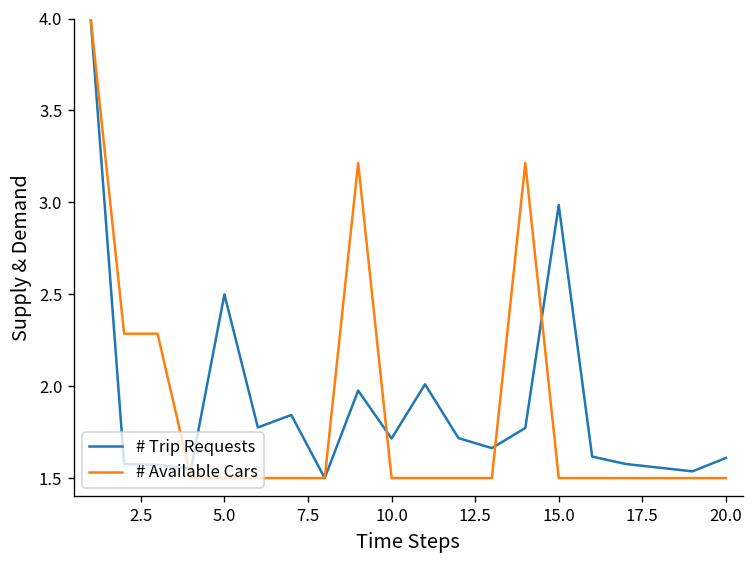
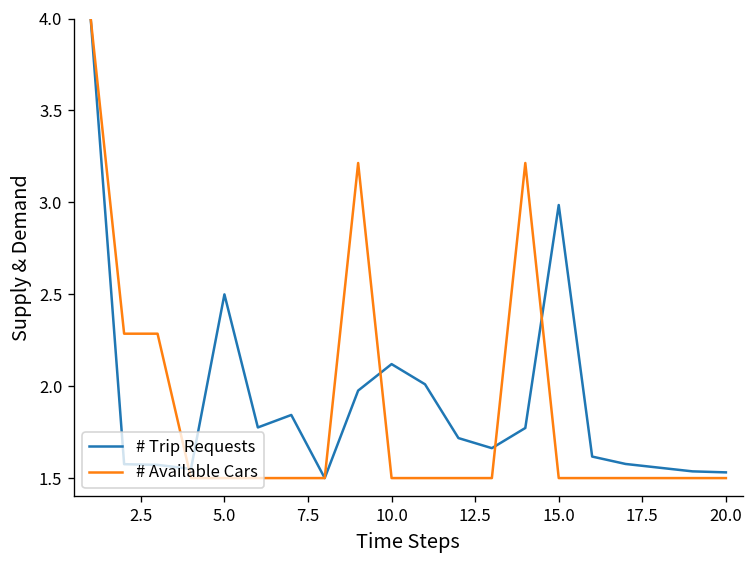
# Trip Requests, 10.0: 1.72 -> 2.12
# Trip Requests, 20.0: 1.61 -> 1.53
